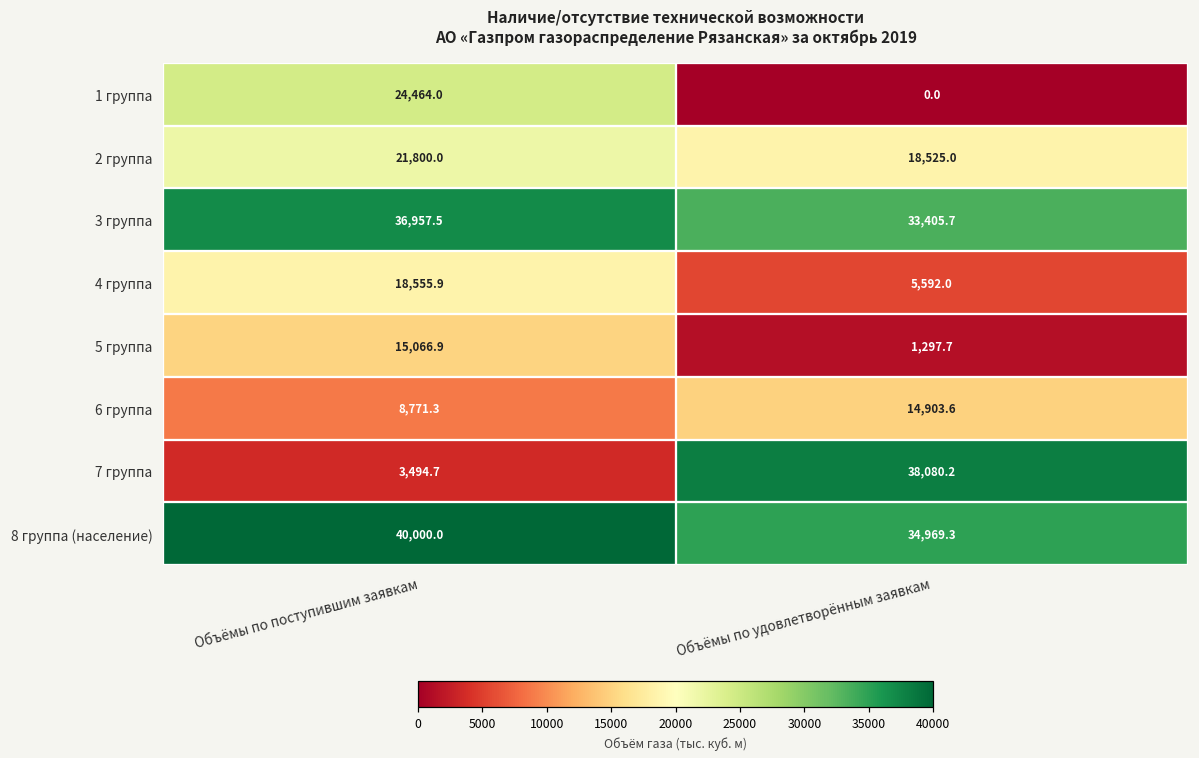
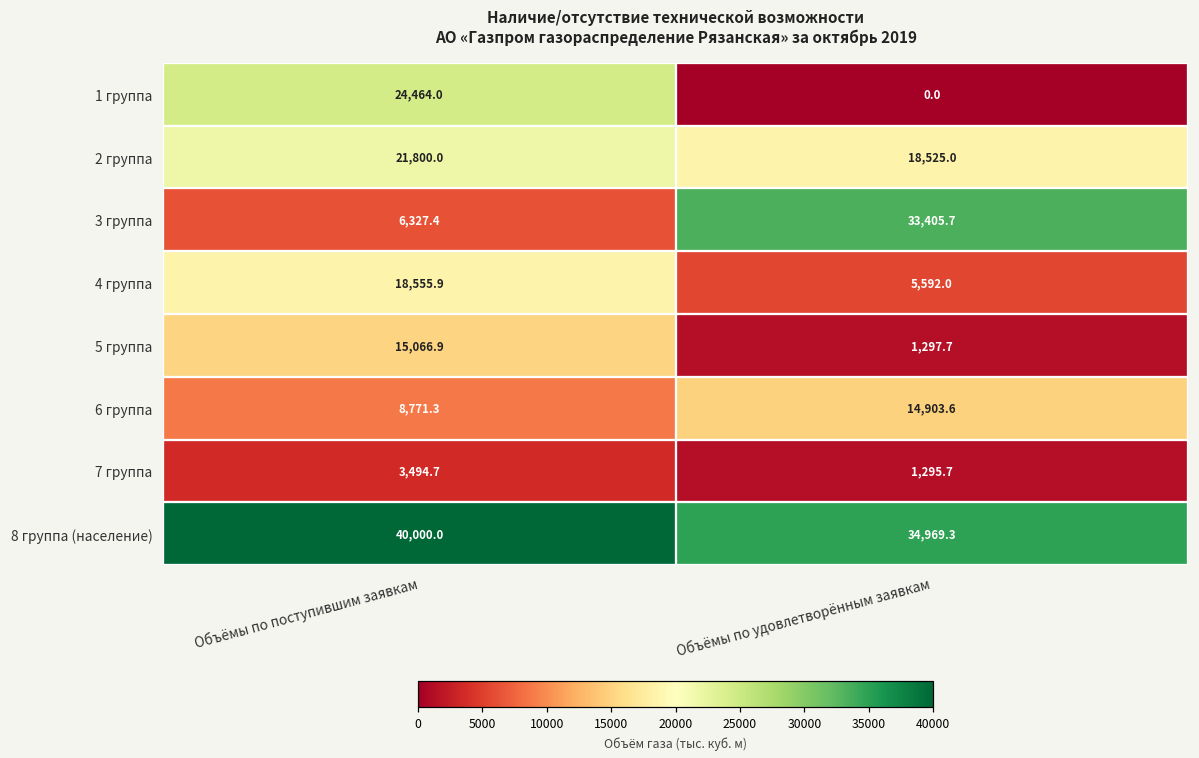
3 группа, Объёмы по поступившим заявкам: 36,957.5 -> 6,327.4
7 группа, Объёмы по удовлетворённым заявкам: 38,080.2 -> 1,295.7
